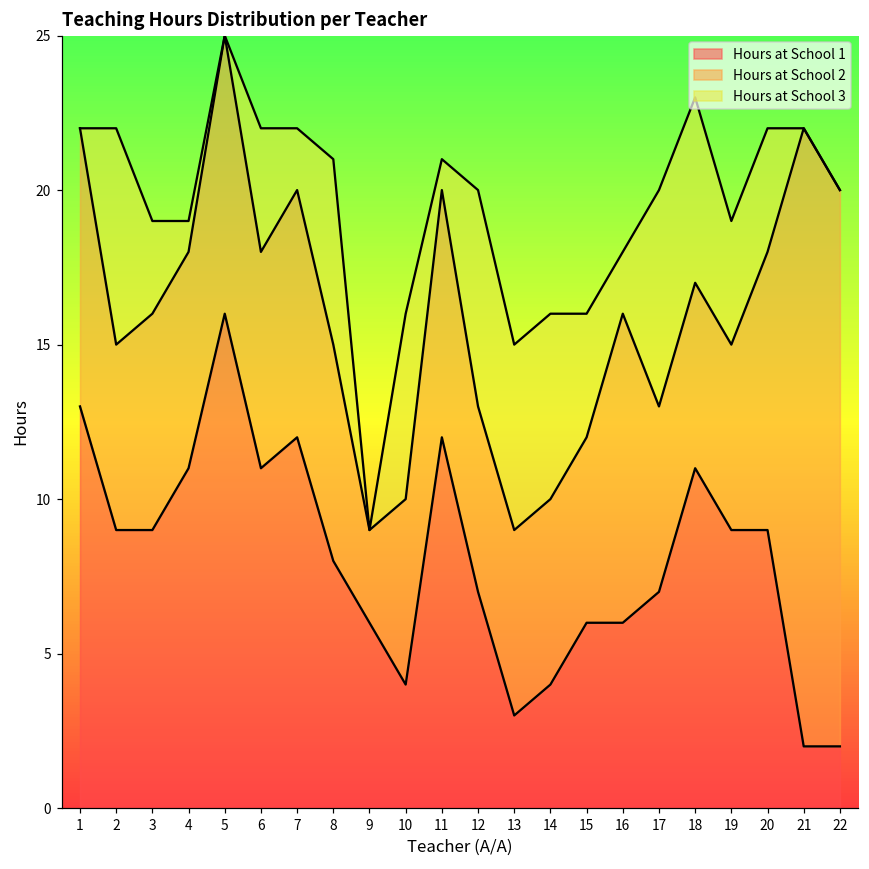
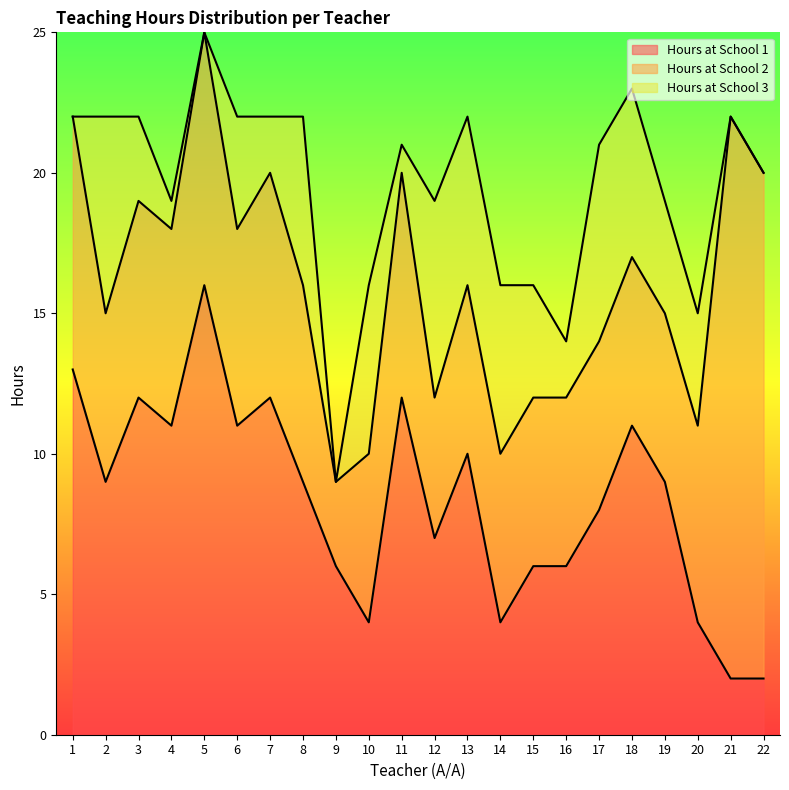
Hours at School 1, 3: 9 -> 12
Hours at School 1, 8: 8 -> 9
Hours at School 2, 12: 6 -> 5
Hours at School 1, 13: 3 -> 10
Hours at School 2, 16: 10 -> 6
Hours at School 1, 17: 7 -> 8
Hours at School 1, 20: 9 -> 4
Hours at School 2, 20: 9 -> 7
